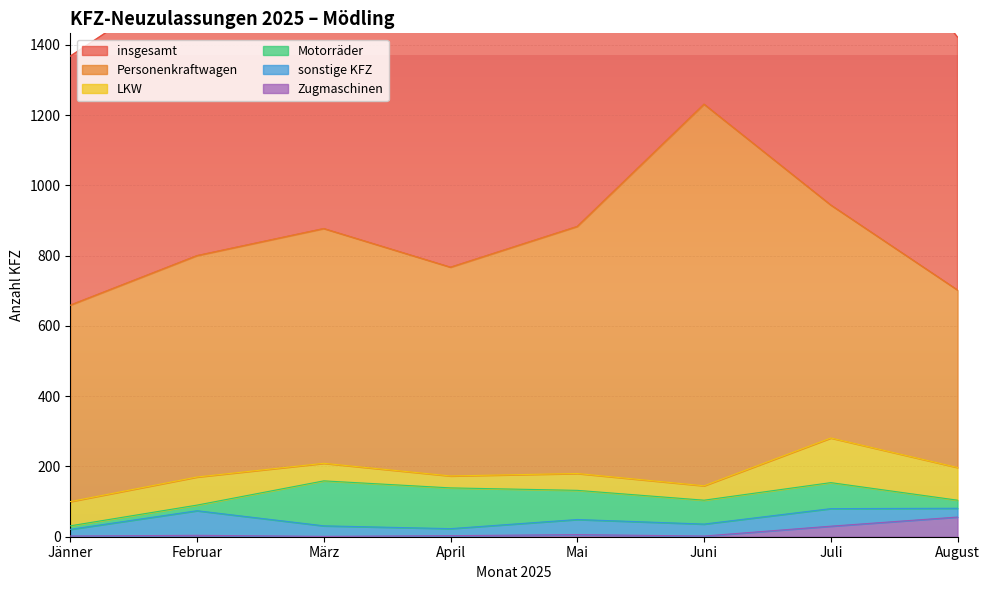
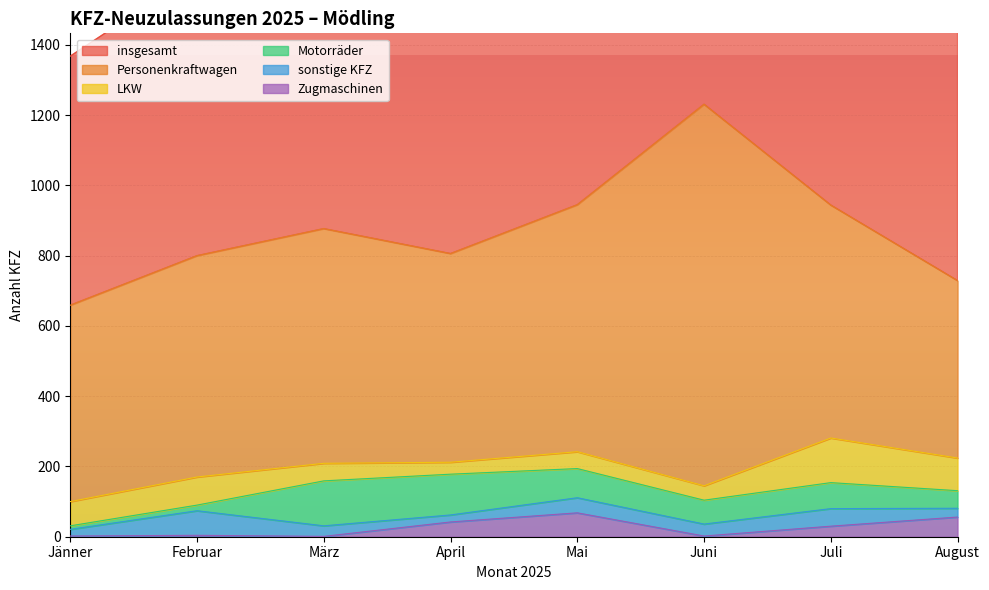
Zugmaschinen, April: 0 -> 40
Zugmaschinen, Mai: 10 -> 70
Motorräder, August: 20 -> 50
